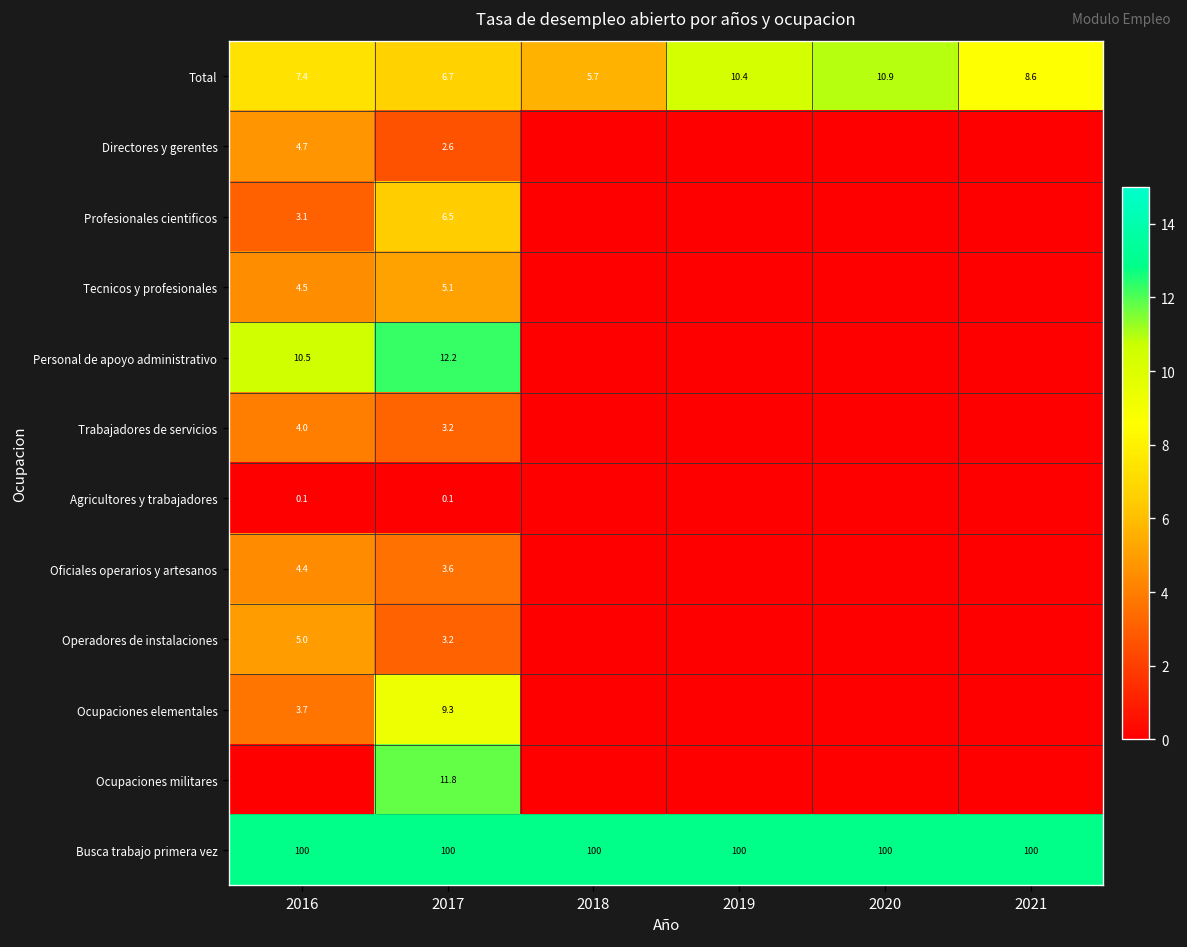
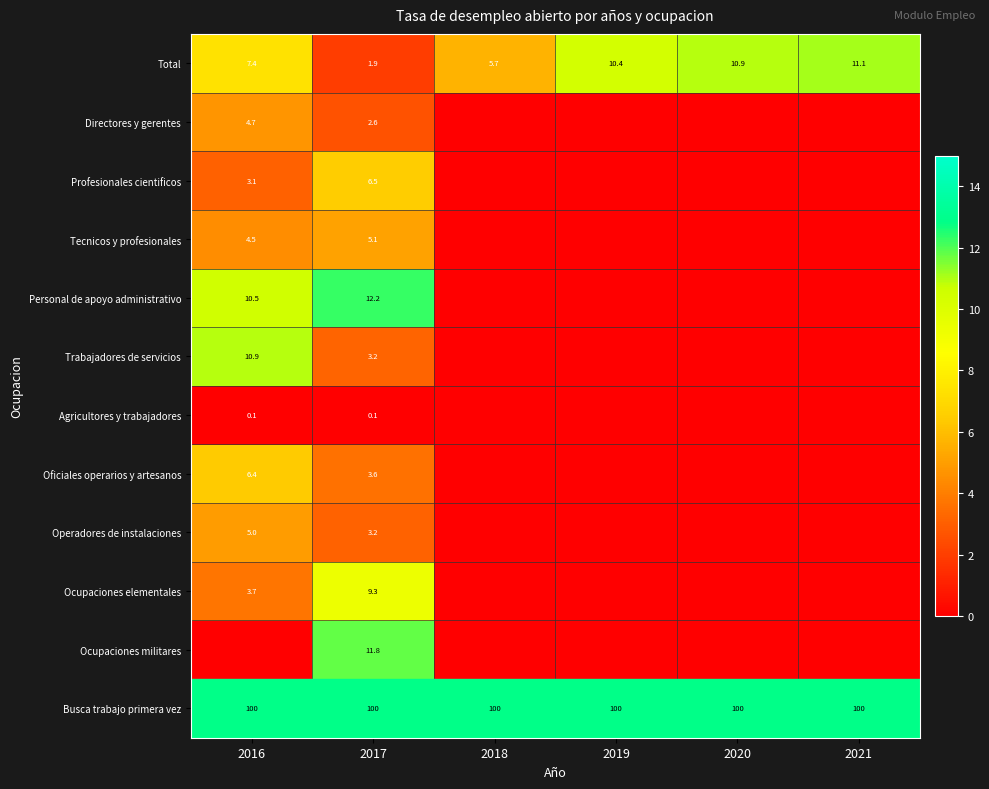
Total, 2017: 6.7 -> 1.9
Total, 2021: 8.6 -> 11.1
Trabajadores de servicios, 2016: 4.0 -> 10.9
Oficiales operarios y artesanos, 2016: 4.4 -> 6.4
